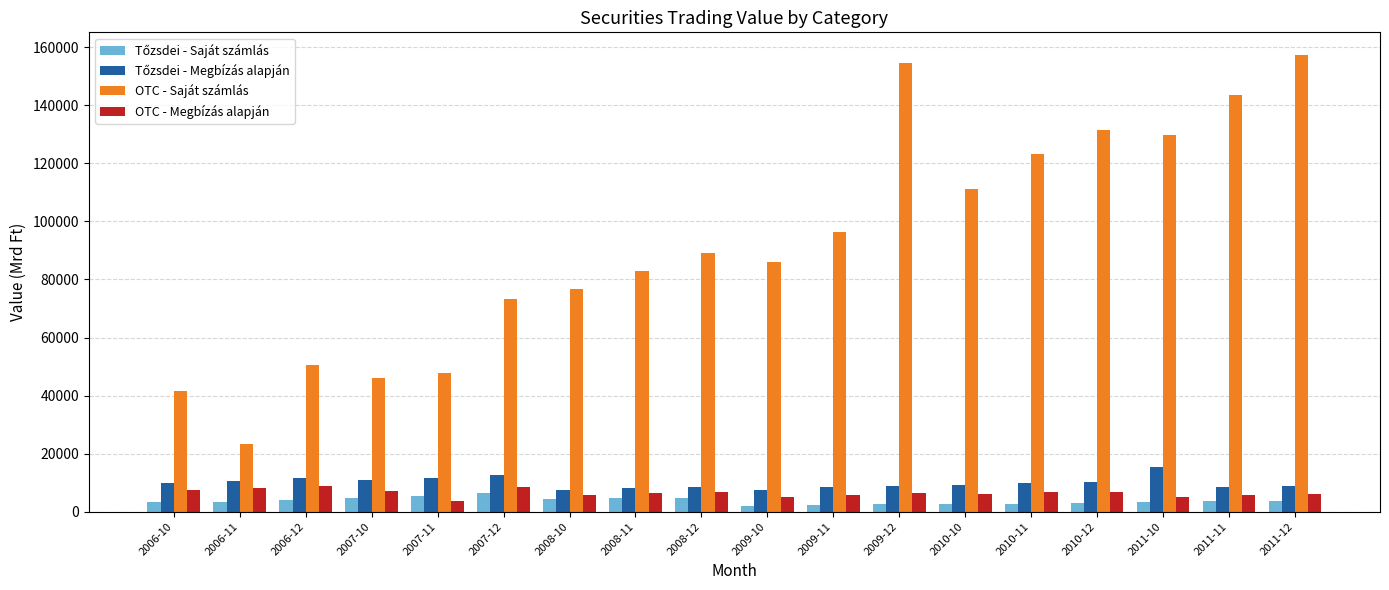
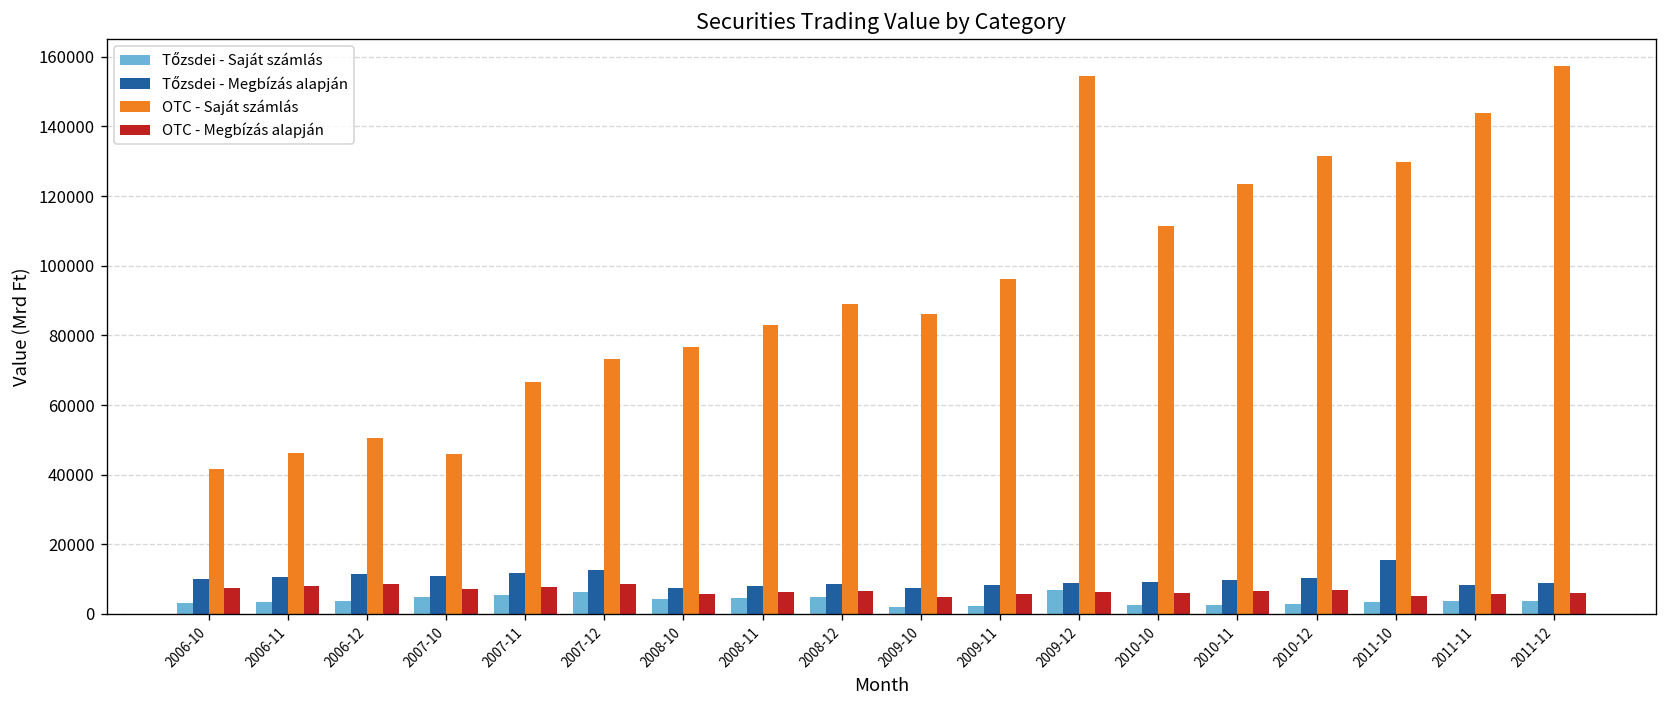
OTC - Saját számlás, 2006-11: 23000 -> 46000
OTC - Saját számlás, 2007-11: 48000 -> 67000
OTC - Megbízás alapján, 2007-11: 4000 -> 8000
Tőzsdei - Saját számlás, 2009-12: 2000 -> 7000
